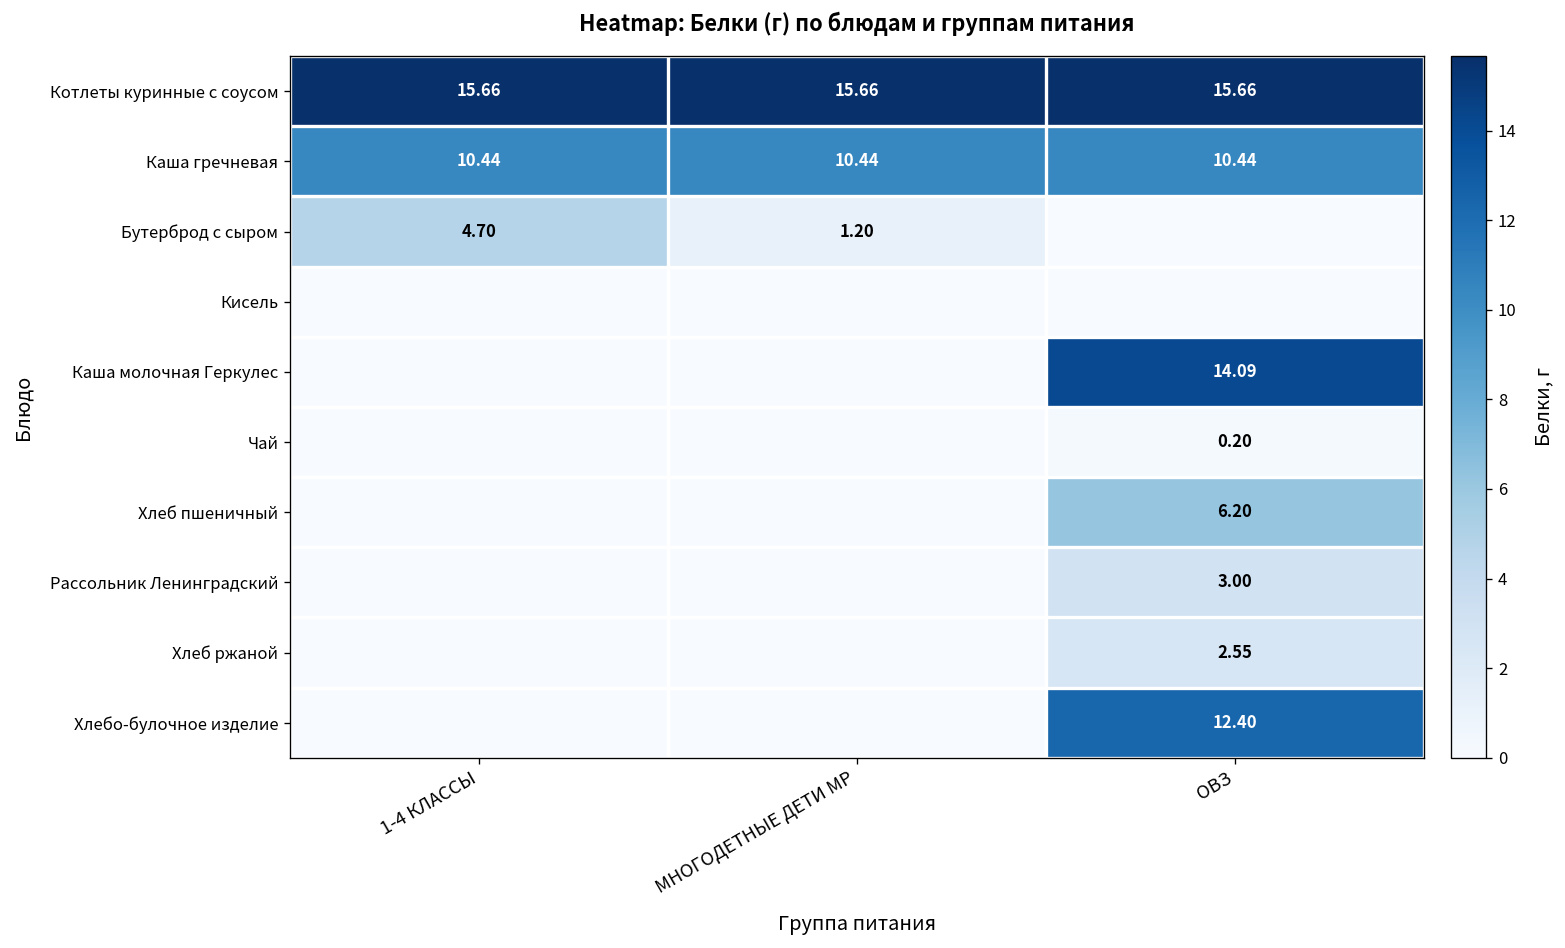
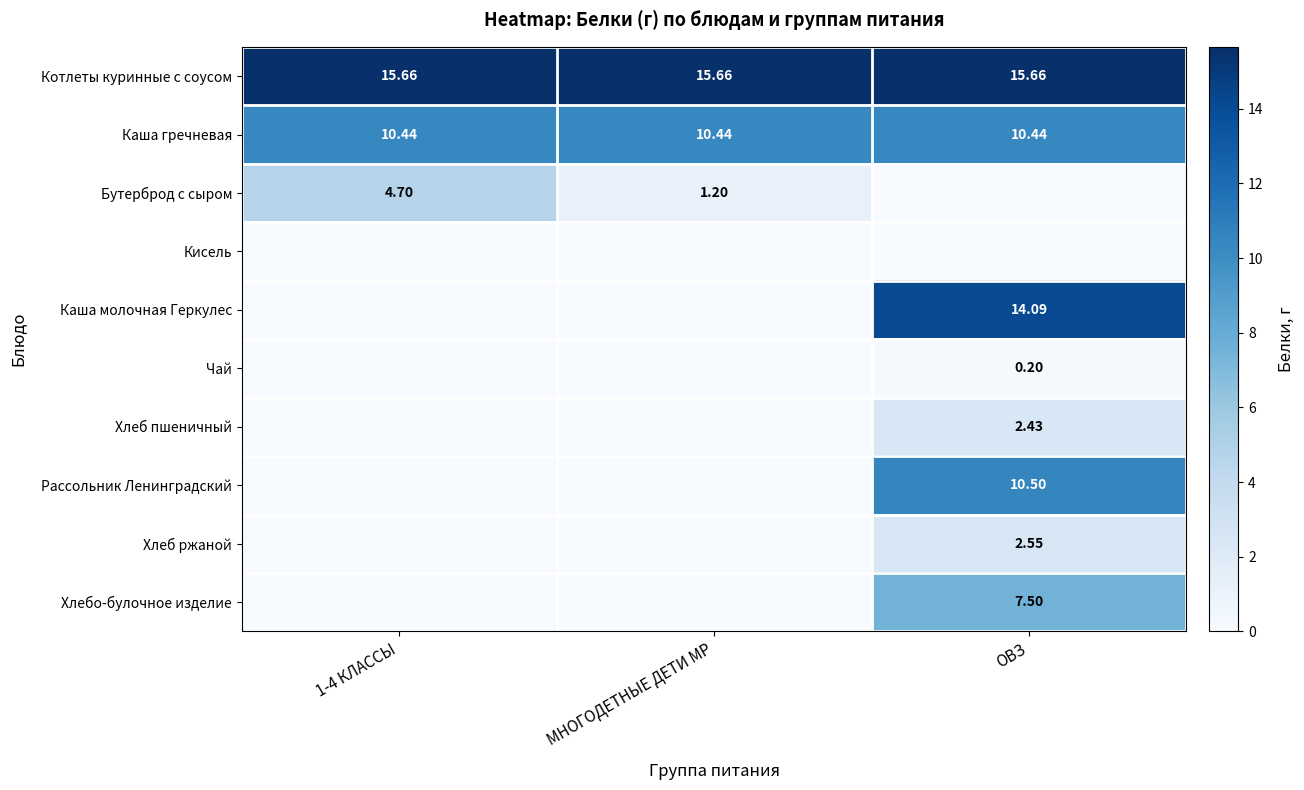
Хлеб пшеничный, ОВЗ: 6.20 -> 2.43
Рассольник Ленинградский, ОВЗ: 3.00 -> 10.50
Хлебо-булочное изделие, ОВЗ: 12.40 -> 7.50
